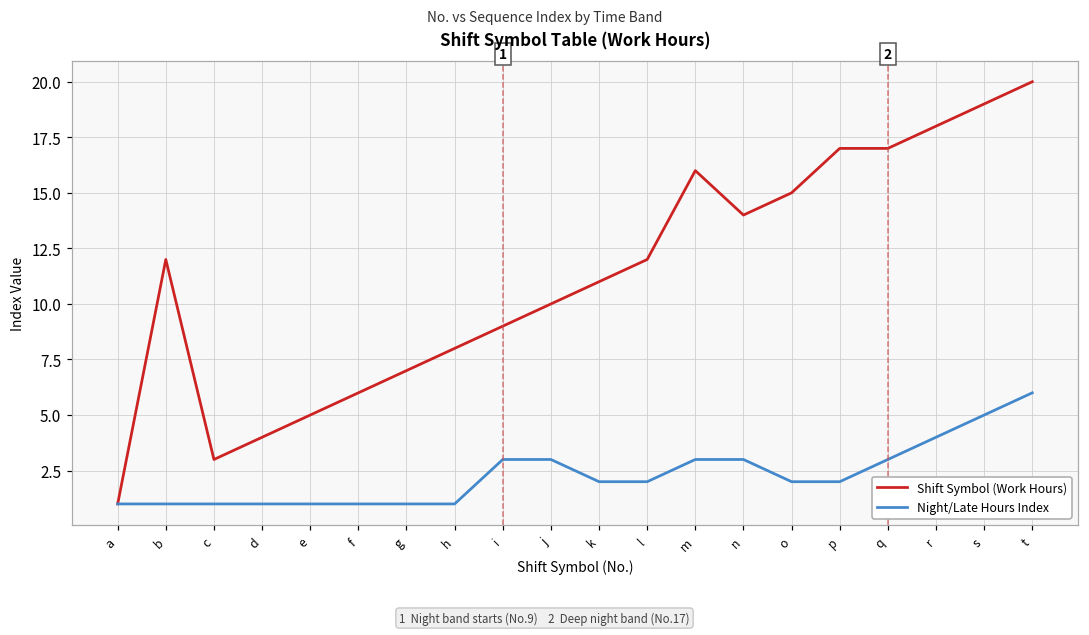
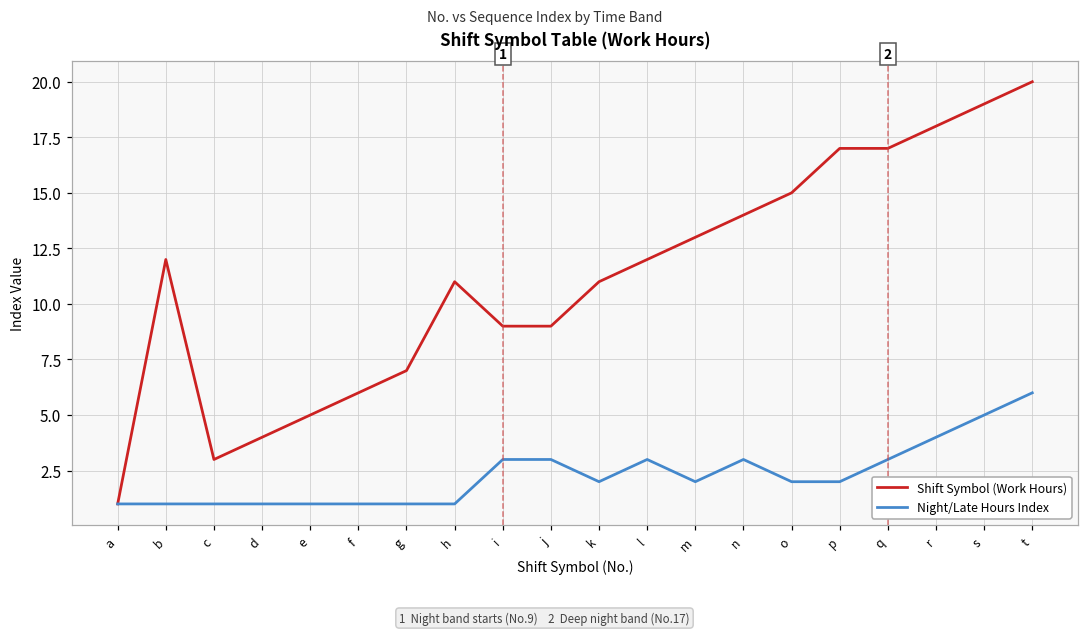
Shift Symbol (Work Hours), h: 8 -> 11
Shift Symbol (Work Hours), j: 10 -> 9
Night/Late Hours Index, l: 2 -> 3
Shift Symbol (Work Hours), m: 16 -> 13
Night/Late Hours Index, m: 3 -> 2
